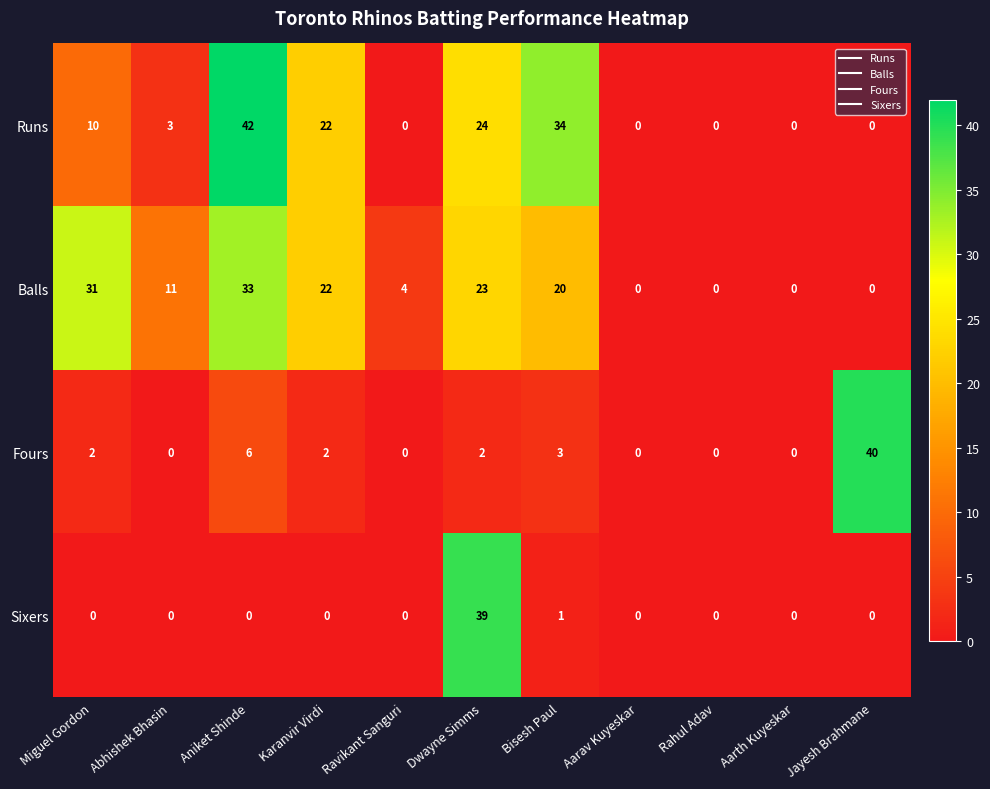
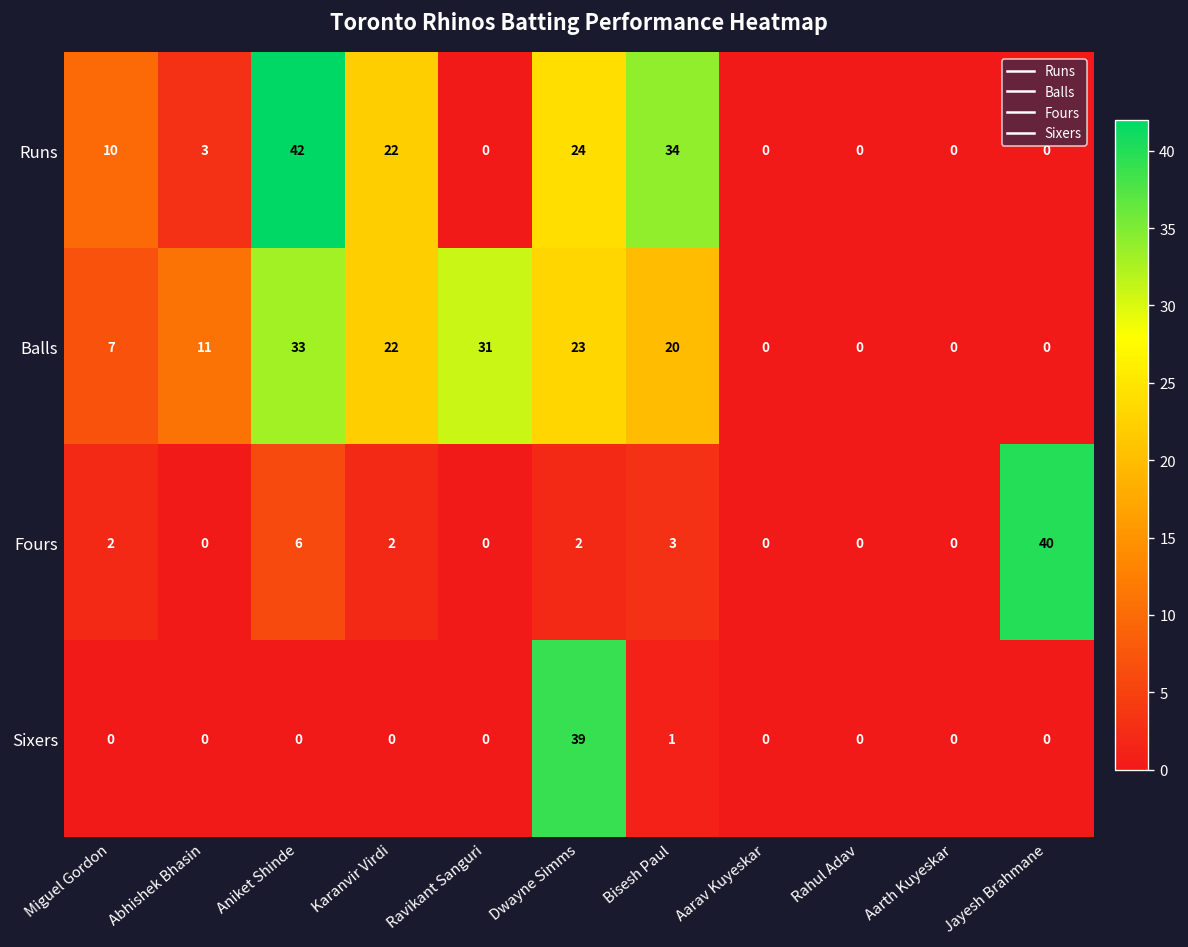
Balls, Miguel Gordon: 31 -> 7
Balls, Ravikant Sanguri: 4 -> 31
